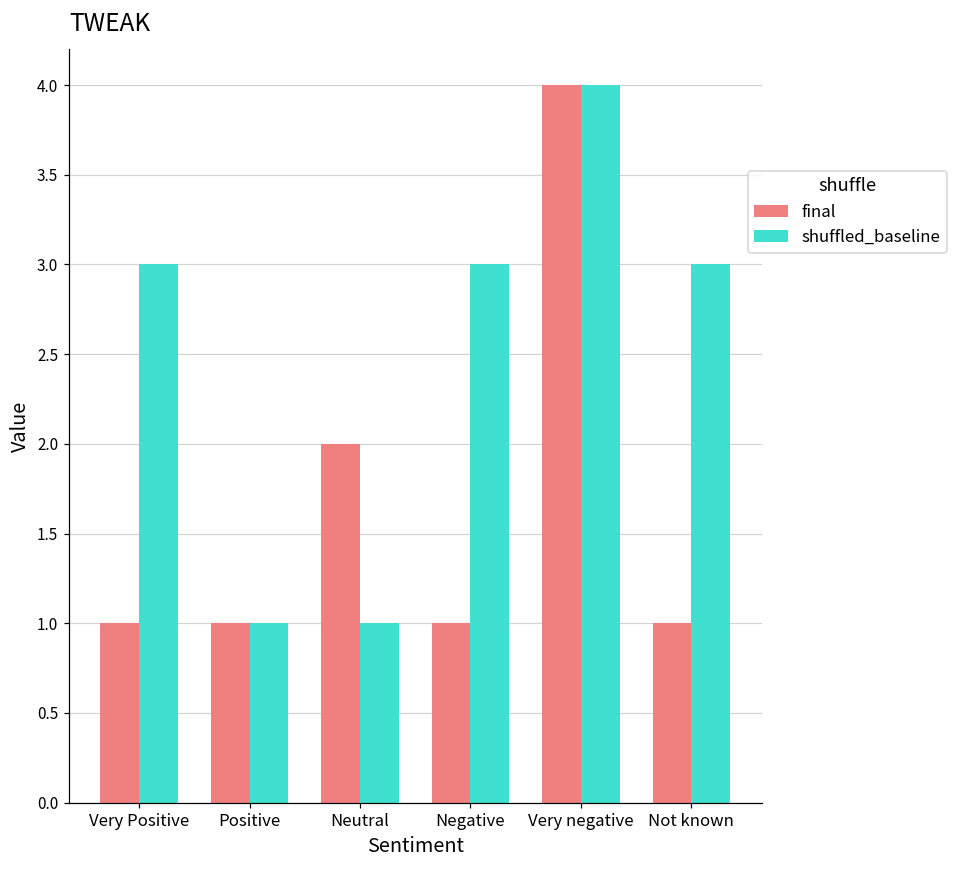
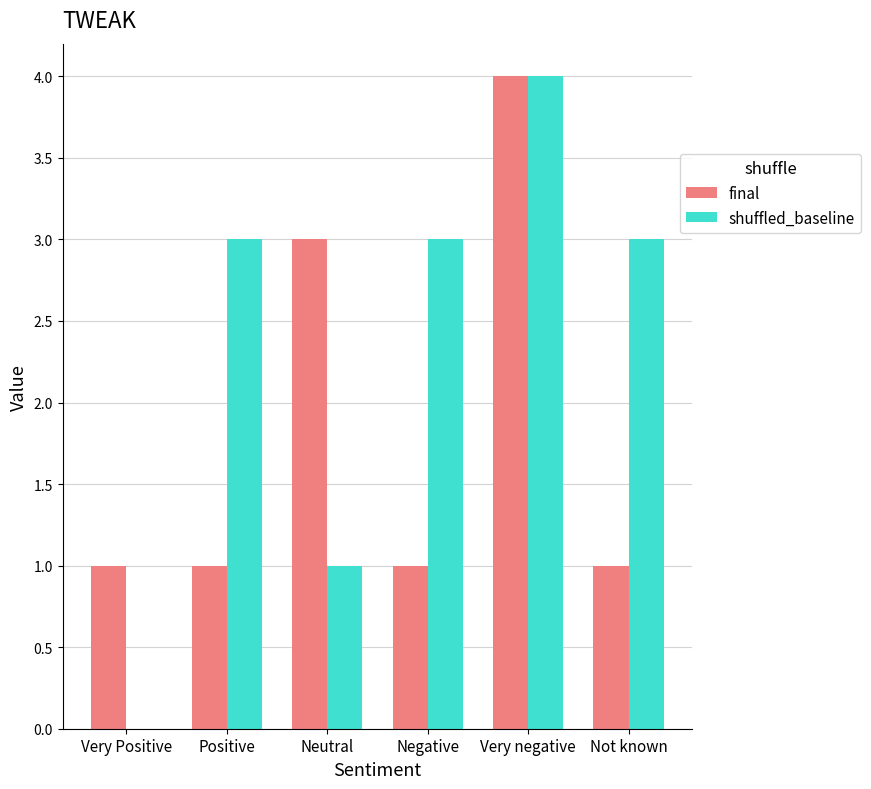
shuffled_baseline, Very Positive: 3 -> 0
shuffled_baseline, Positive: 1 -> 3
final, Neutral: 2 -> 3
